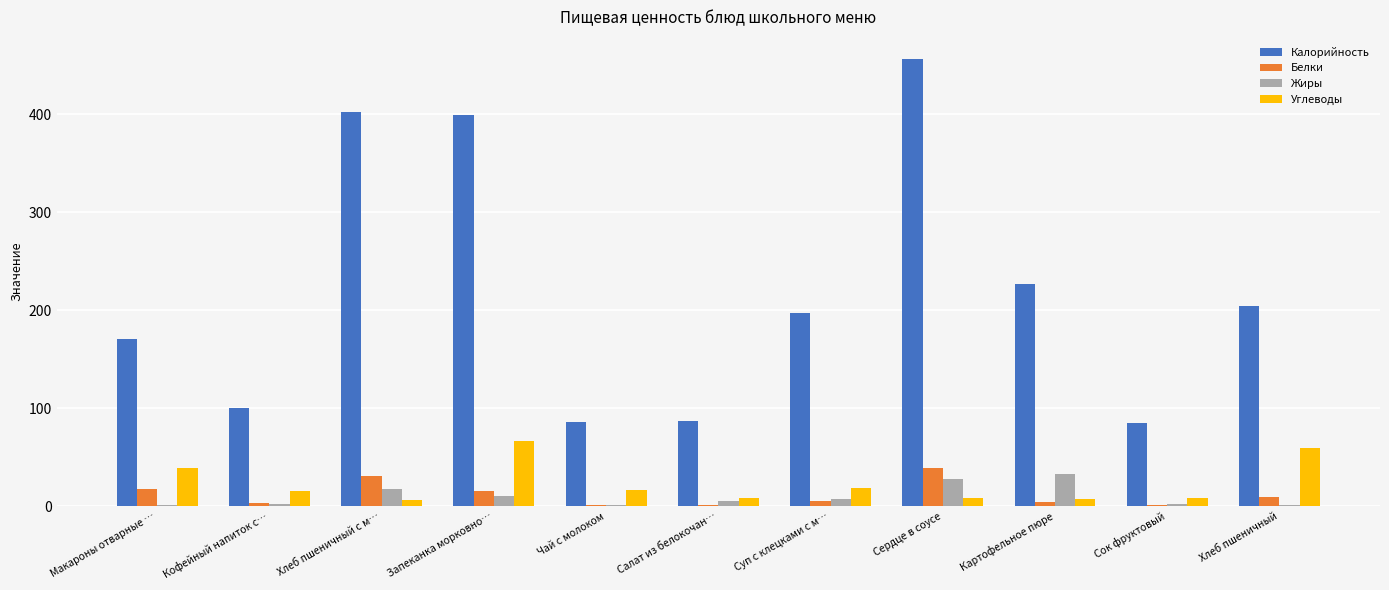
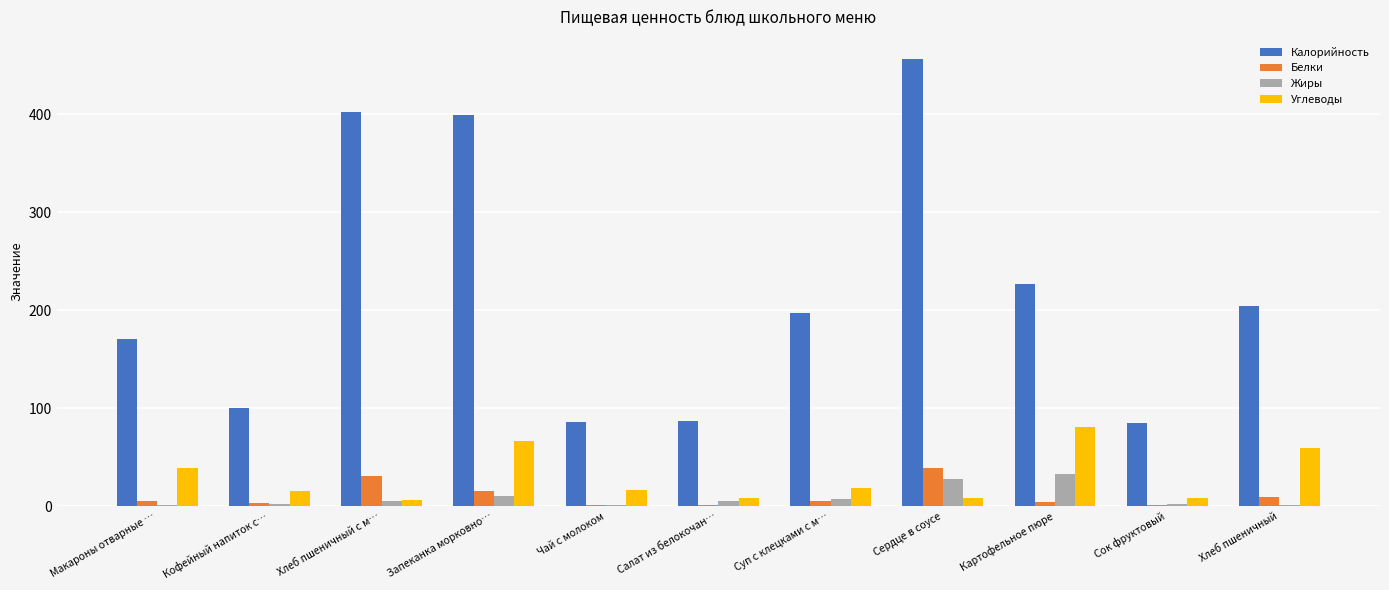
Белки, Макароны отварные …: 20 -> 10
Жиры, Хлеб пшеничный с м…: 20 -> 10
Углеводы, Картофельное пюре: 10 -> 80
